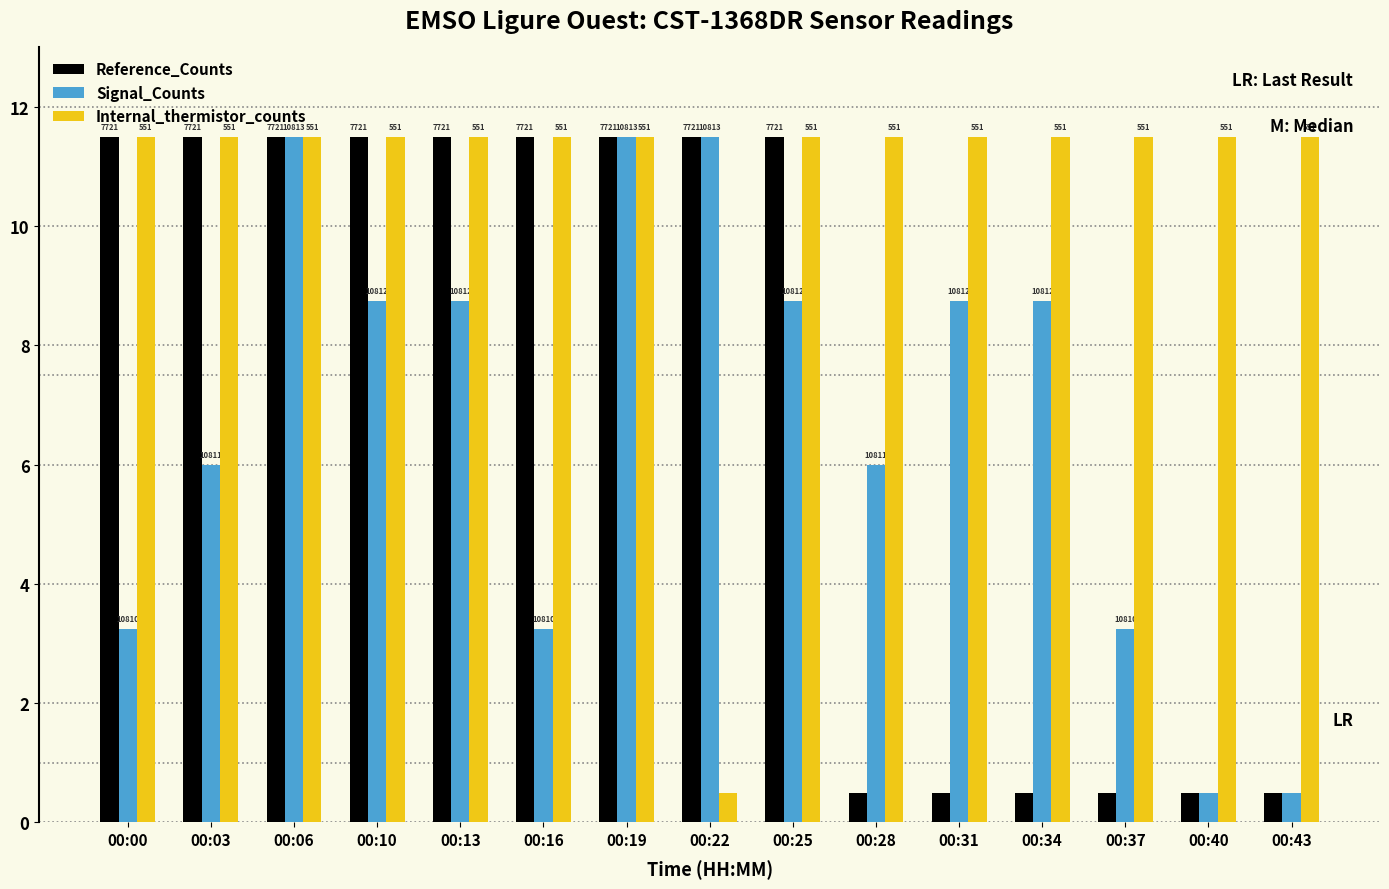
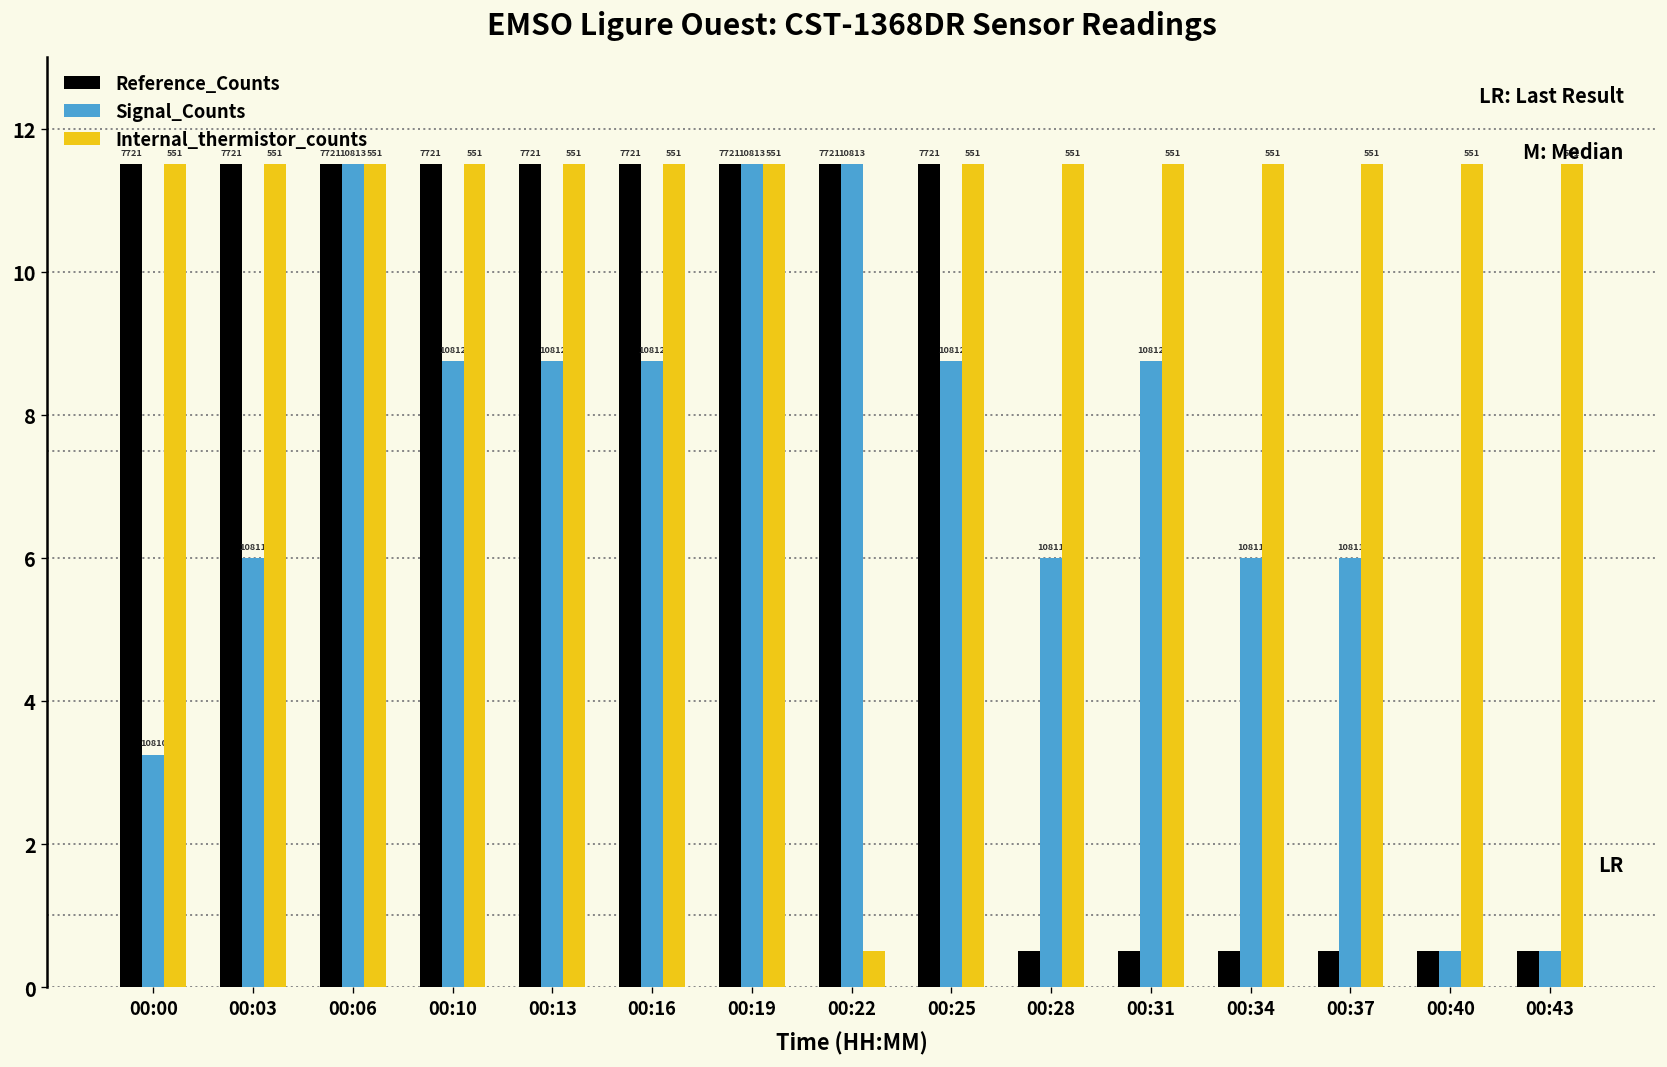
Signal_Counts, 00:16: 10810 -> 10812
Signal_Counts, 00:34: 10812 -> 10811
Signal_Counts, 00:37: 10810 -> 10811
